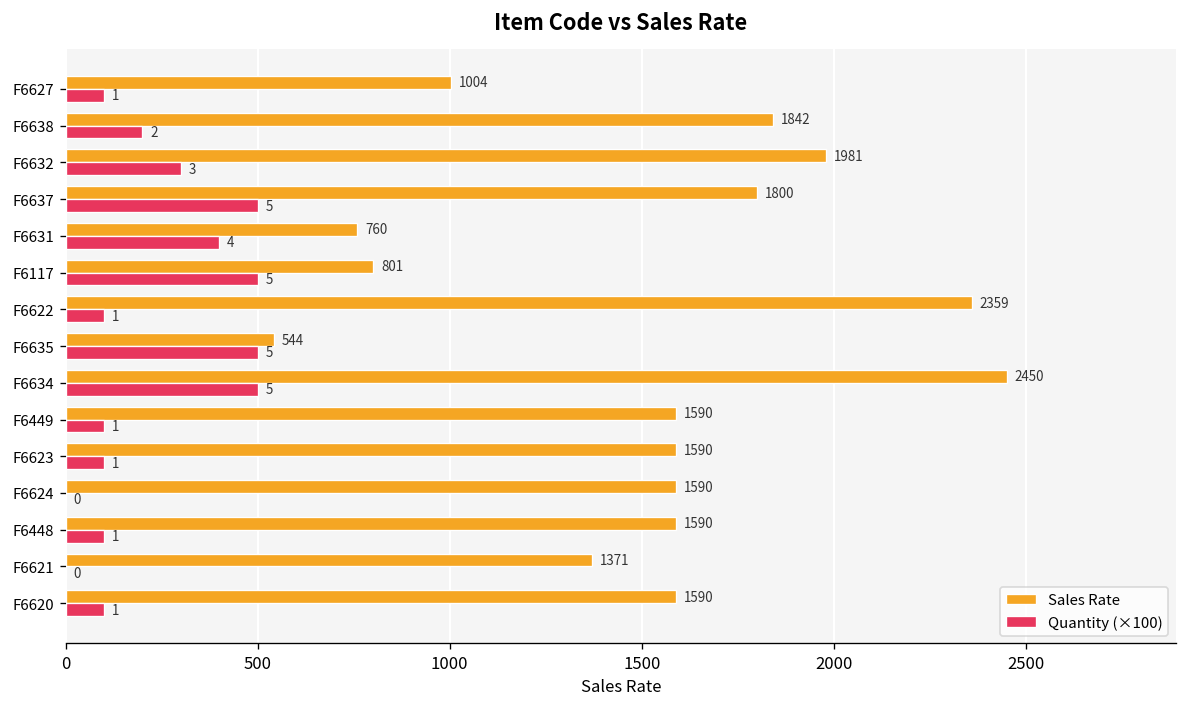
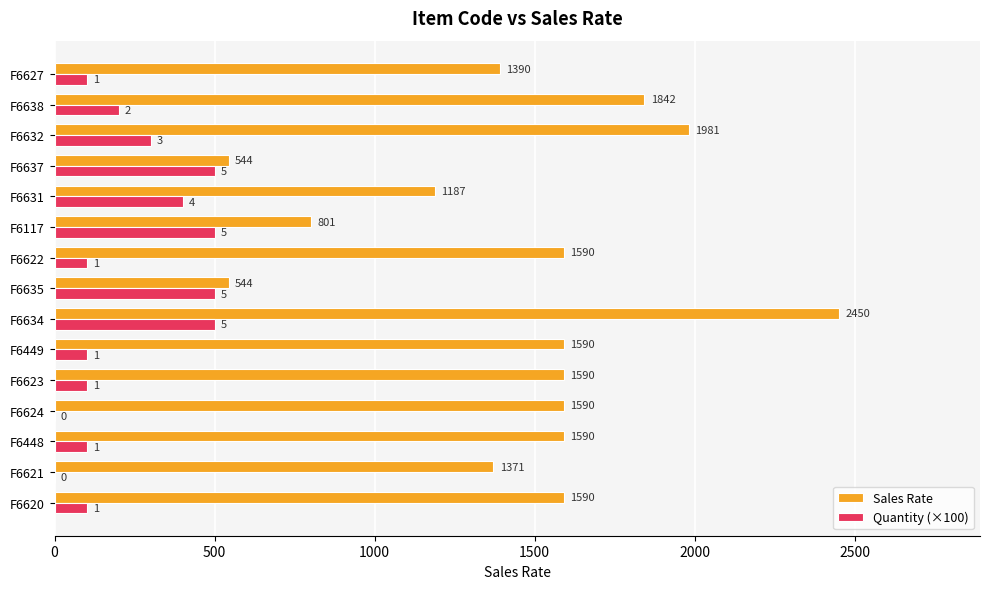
Sales Rate, F6627: 1004 -> 1390
Sales Rate, F6637: 1800 -> 544
Sales Rate, F6631: 760 -> 1187
Sales Rate, F6622: 2359 -> 1590
